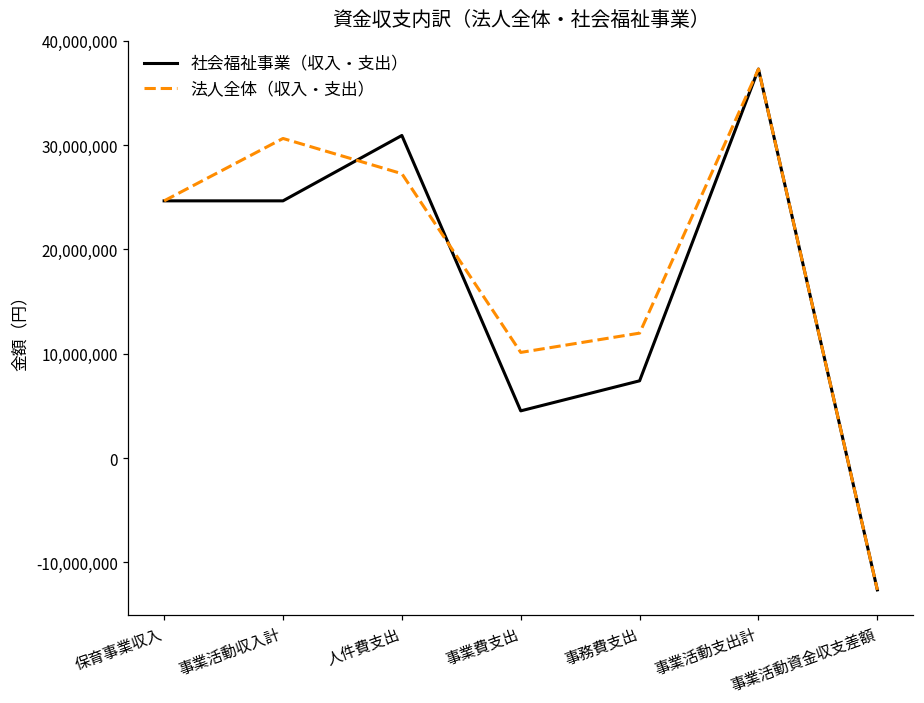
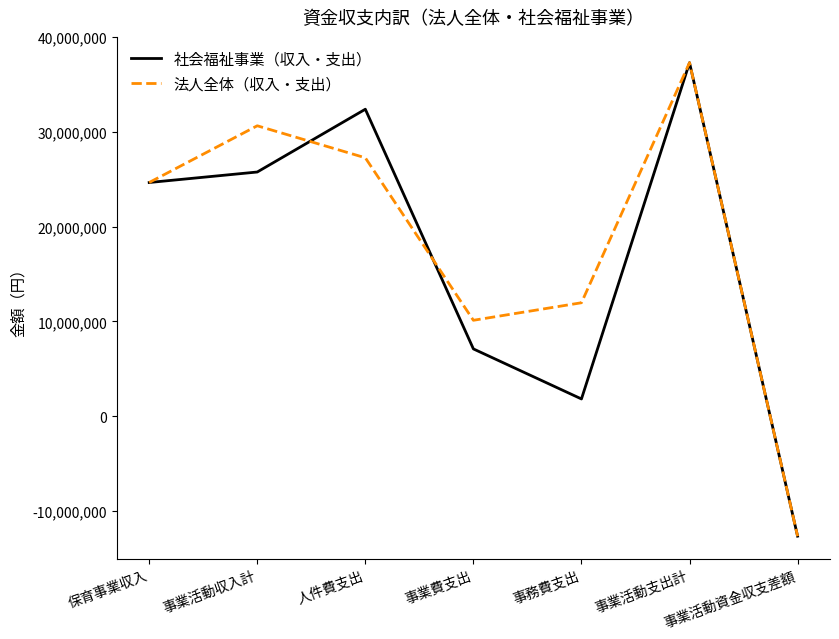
社会福祉事業（収入・支出）, 事業活動収入計: 25,000,000 -> 26,000,000
社会福祉事業（収入・支出）, 人件費支出: 31,000,000 -> 32,000,000
社会福祉事業（収入・支出）, 事業費支出: 5,000,000 -> 7,000,000
社会福祉事業（収入・支出）, 事務費支出: 7,000,000 -> 2,000,000
